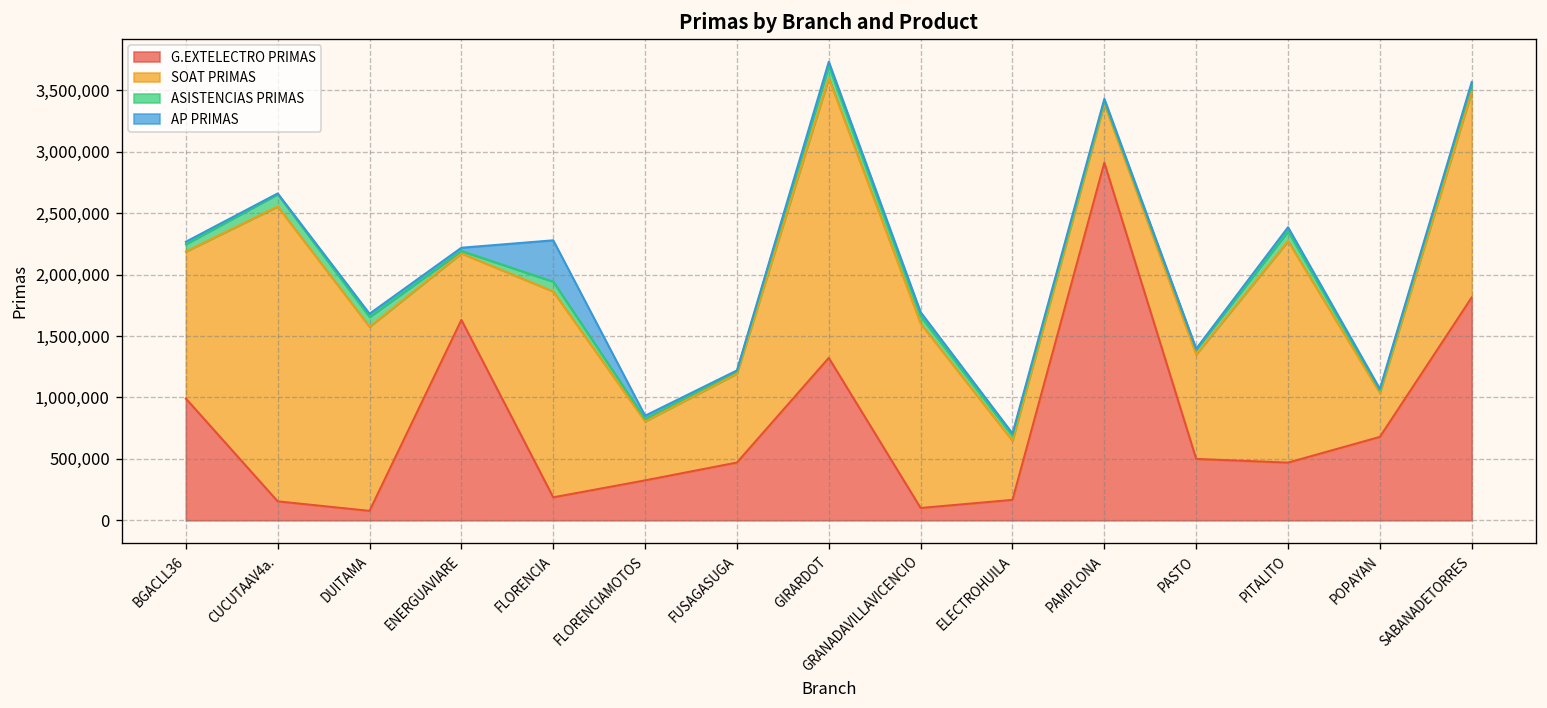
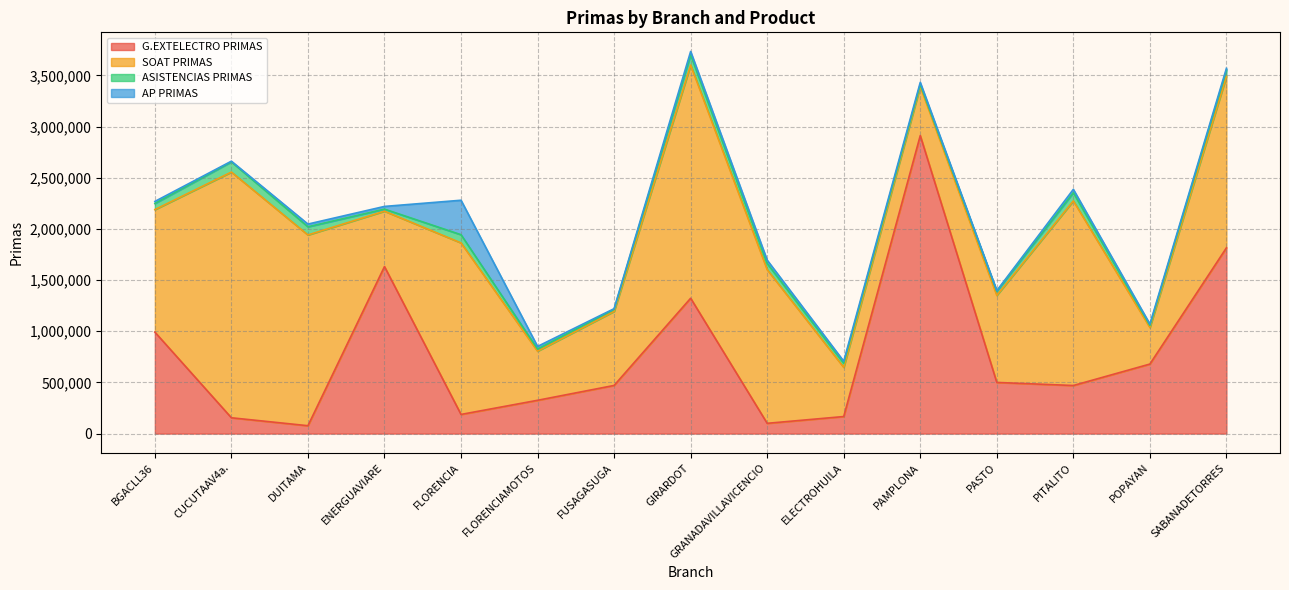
SOAT PRIMAS, DUITAMA: 1,500,000 -> 1,860,000
